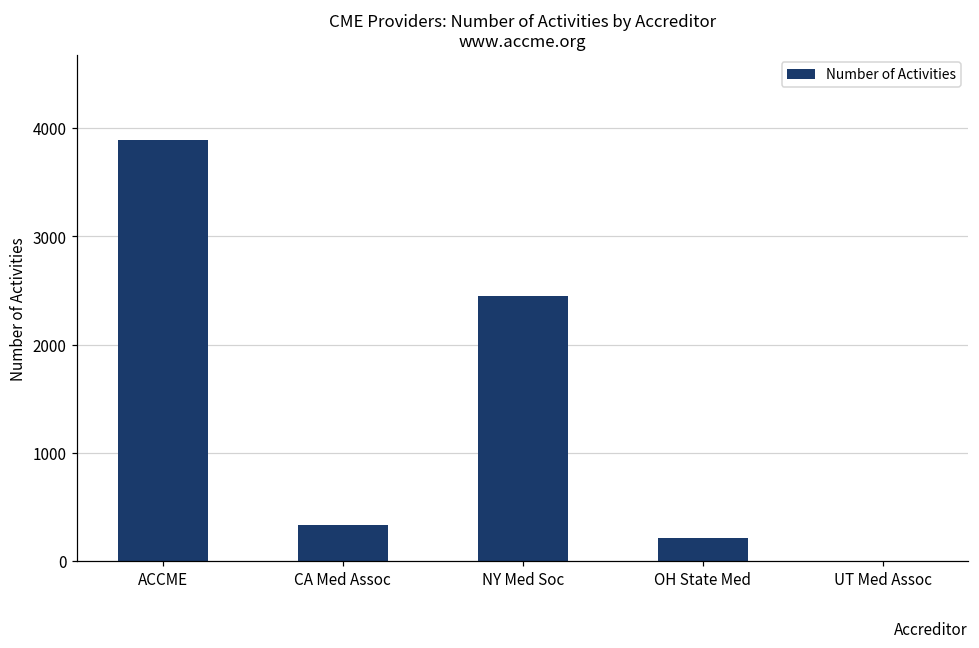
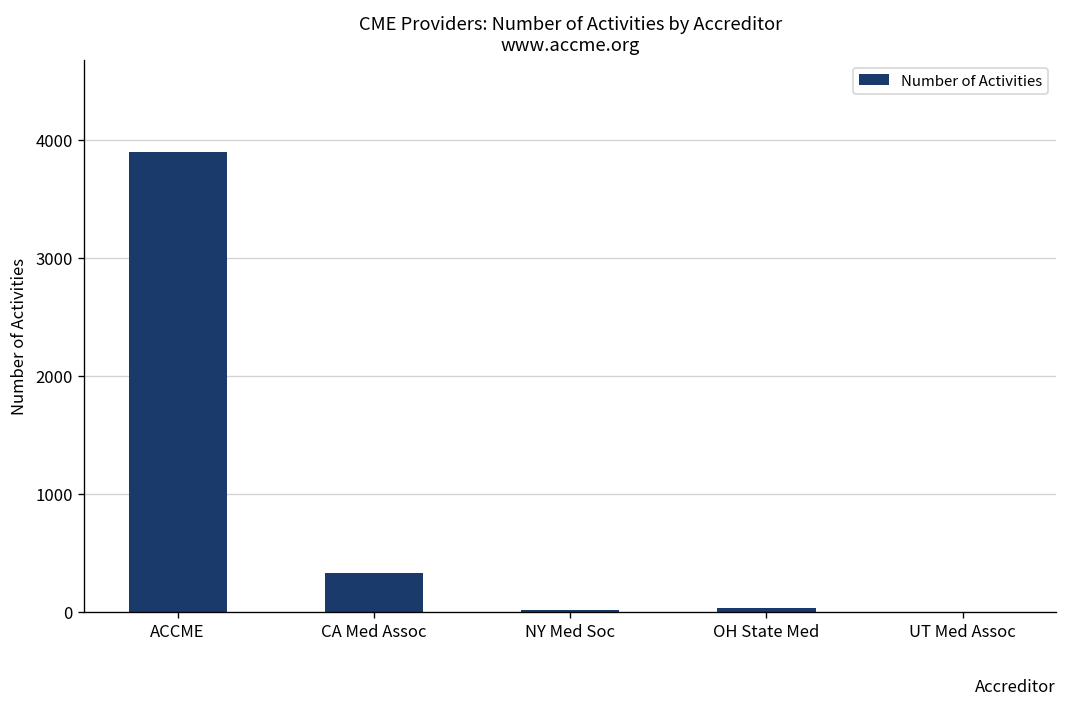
NY Med Soc: 2400 -> 0
OH State Med: 200 -> 0
